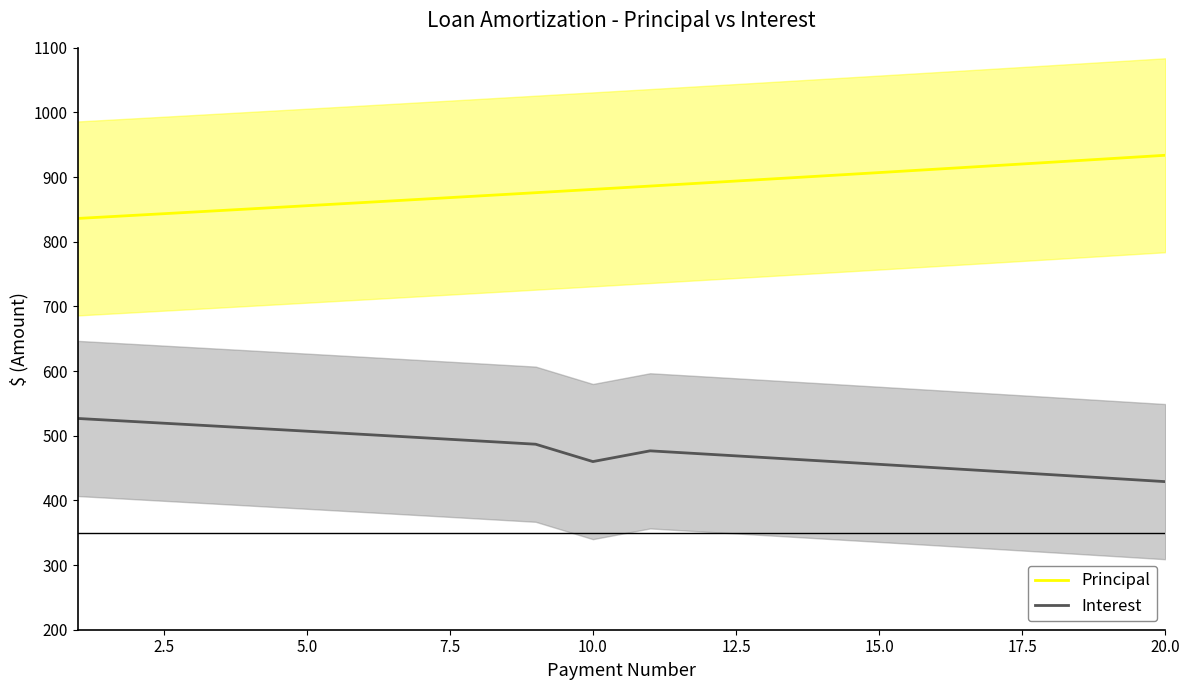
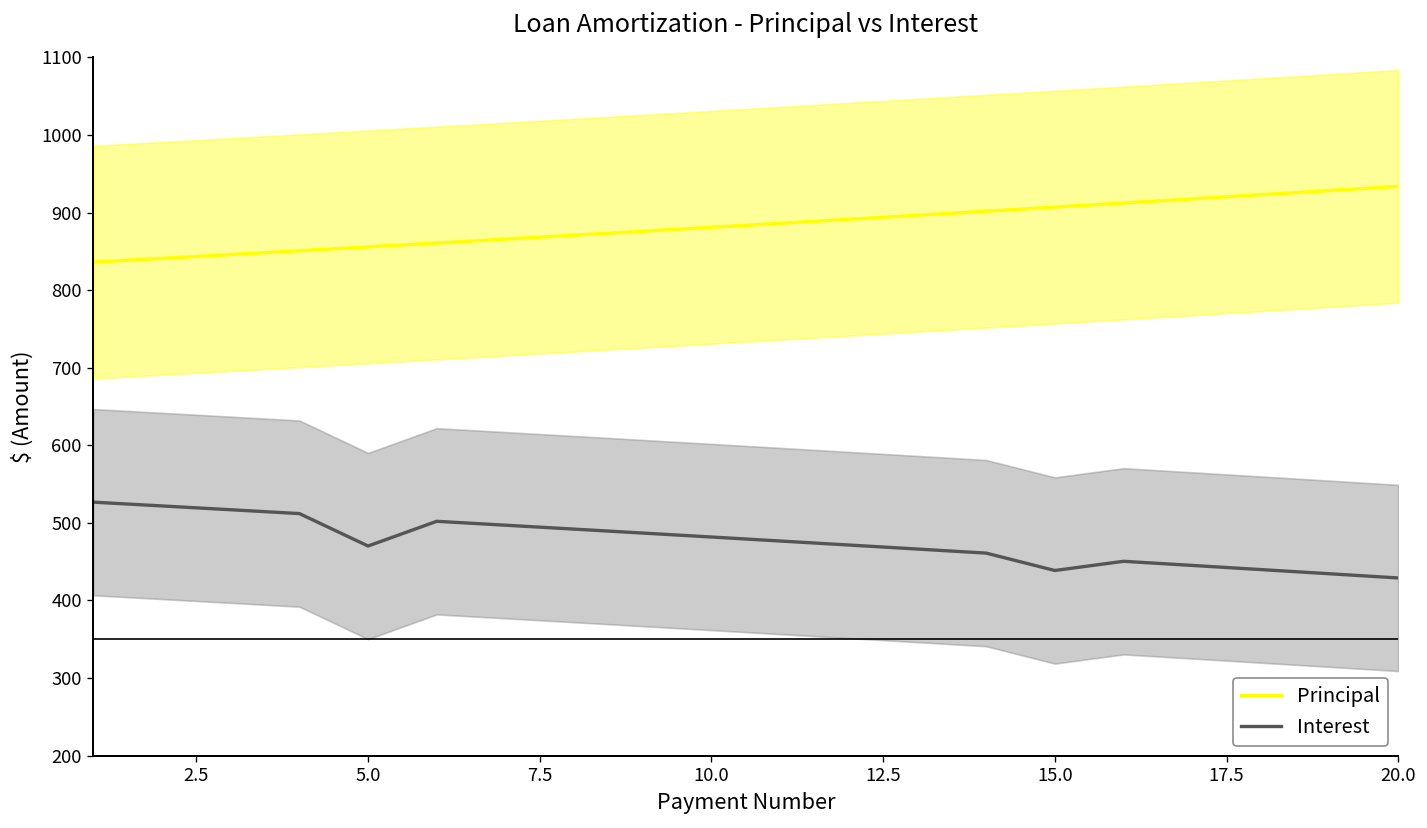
Interest, 5.0: 510 -> 470
Interest, 10.0: 460 -> 480
Interest, 15.0: 460 -> 440
